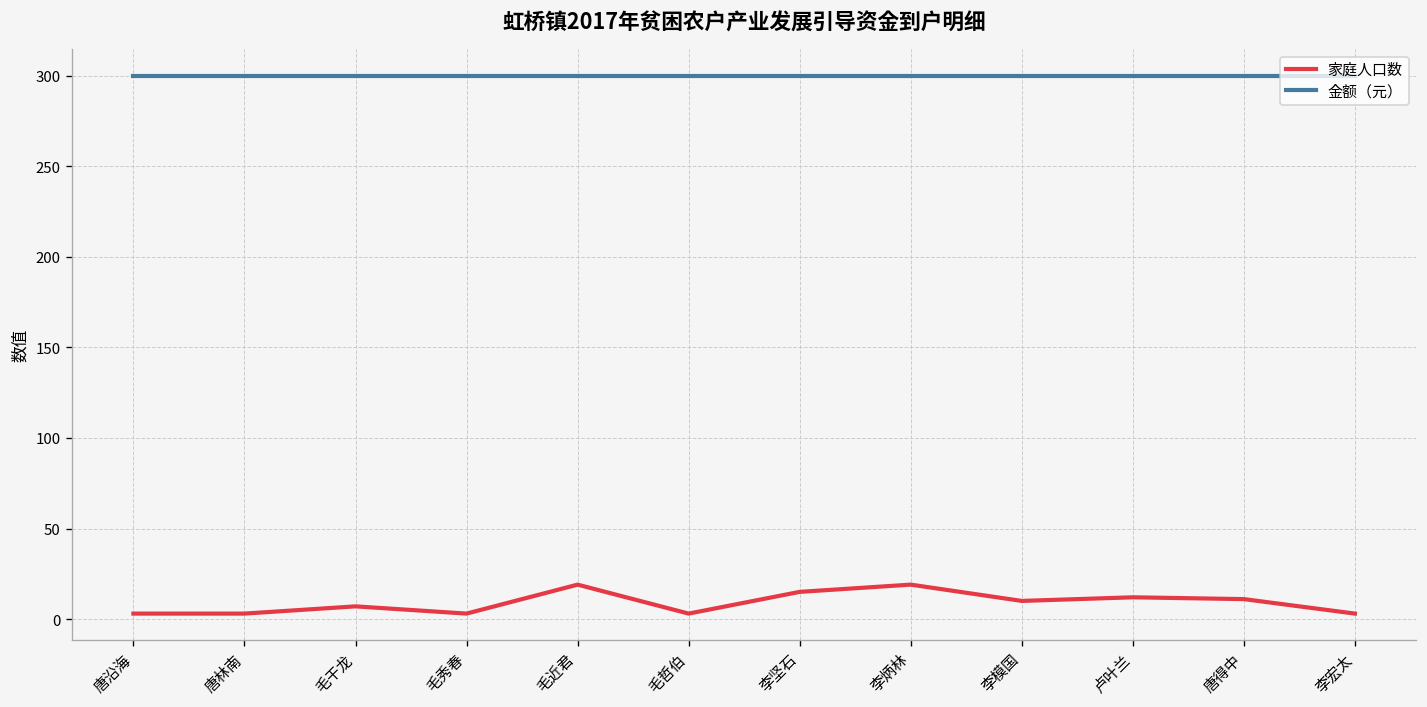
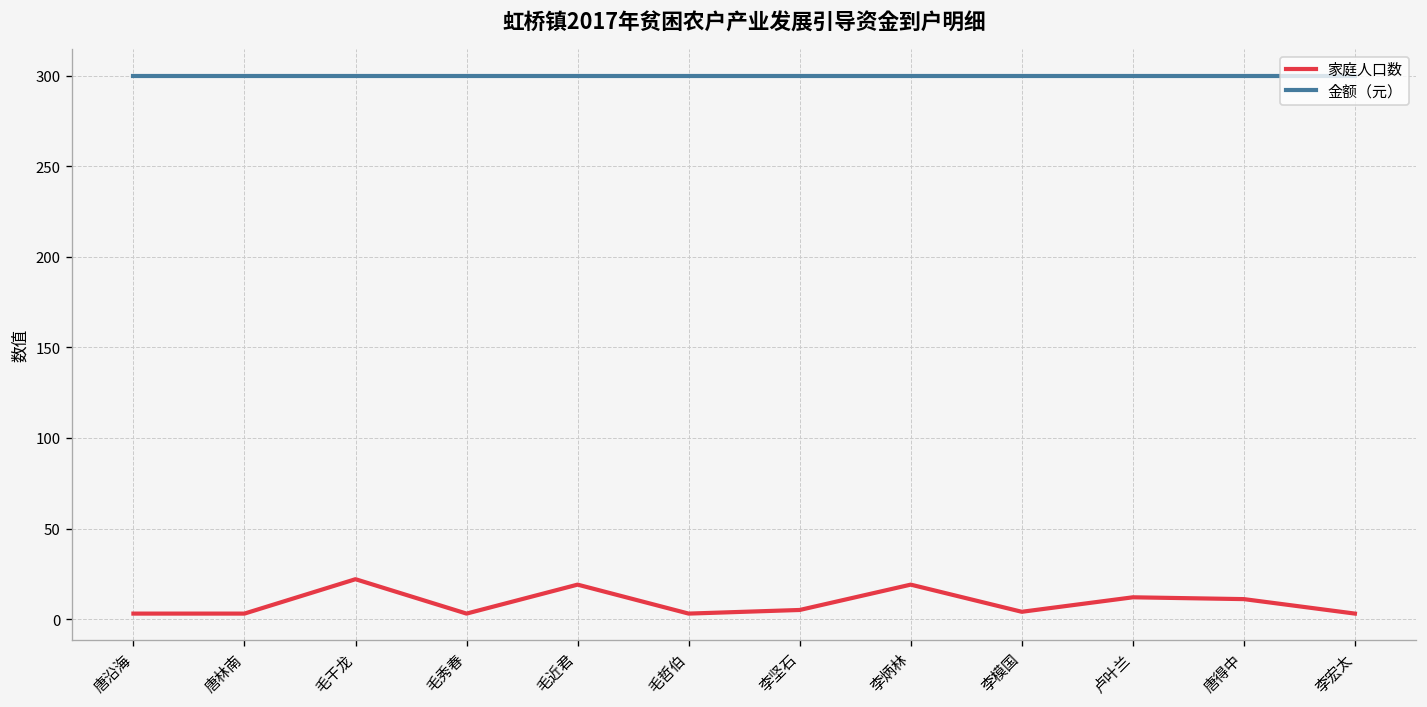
家庭人口数, 毛干龙: 7 -> 22
家庭人口数, 李坚石: 15 -> 5
家庭人口数, 李模国: 10 -> 4
